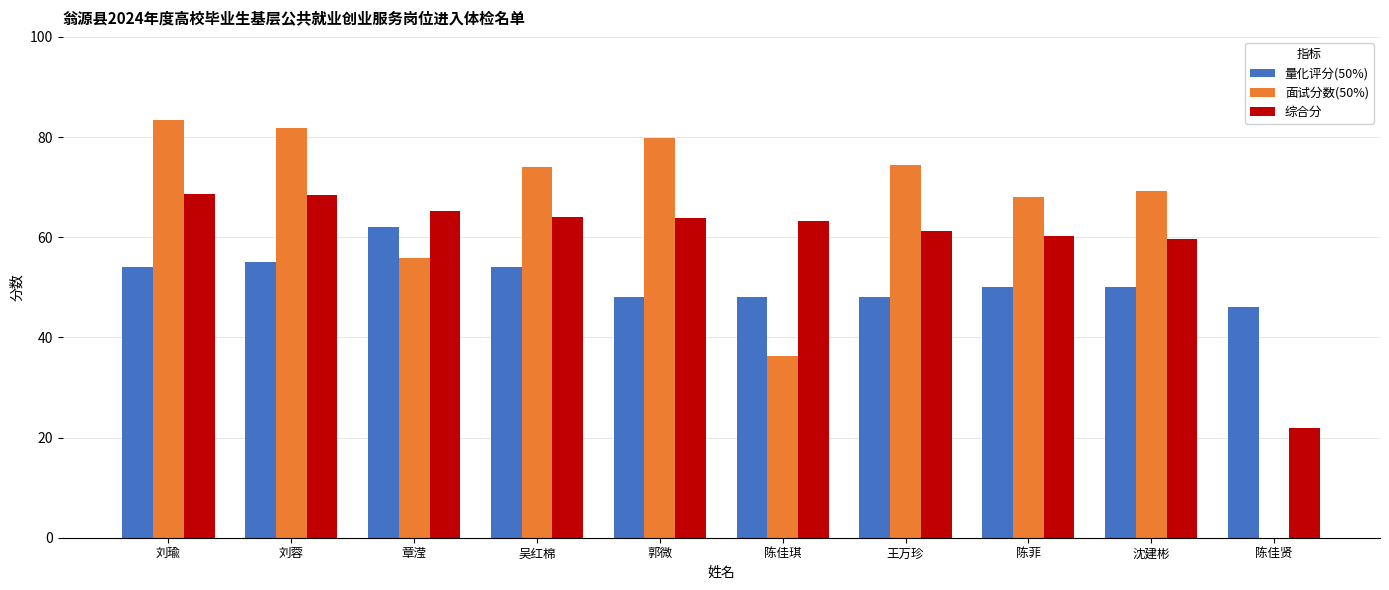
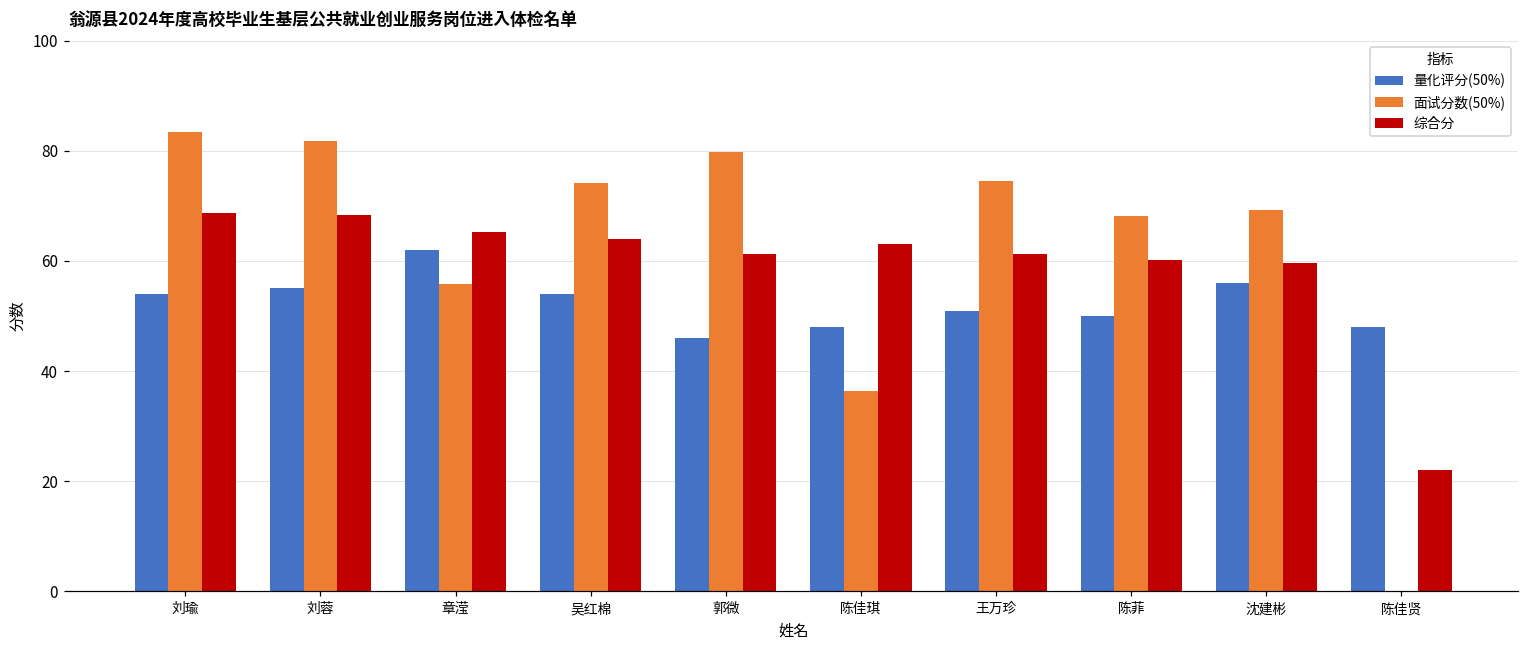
量化评分(50%), 郭微: 48 -> 46
综合分, 郭微: 64 -> 61
量化评分(50%), 王万珍: 48 -> 51
量化评分(50%), 沈建彬: 50 -> 56
量化评分(50%), 陈佳贤: 46 -> 48
